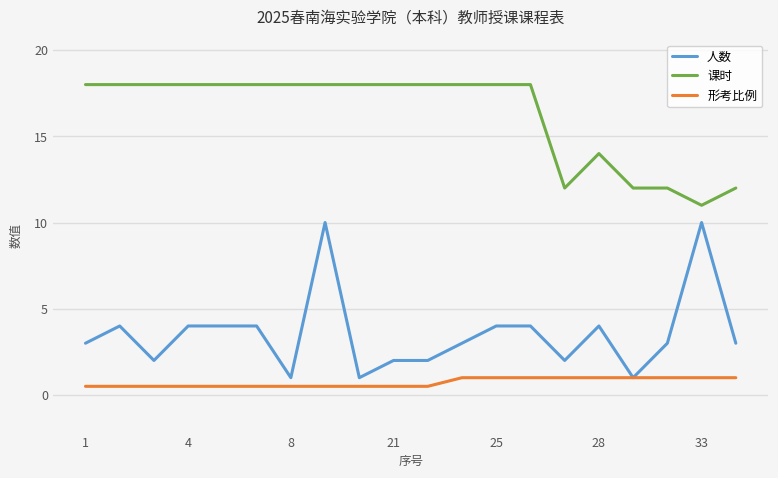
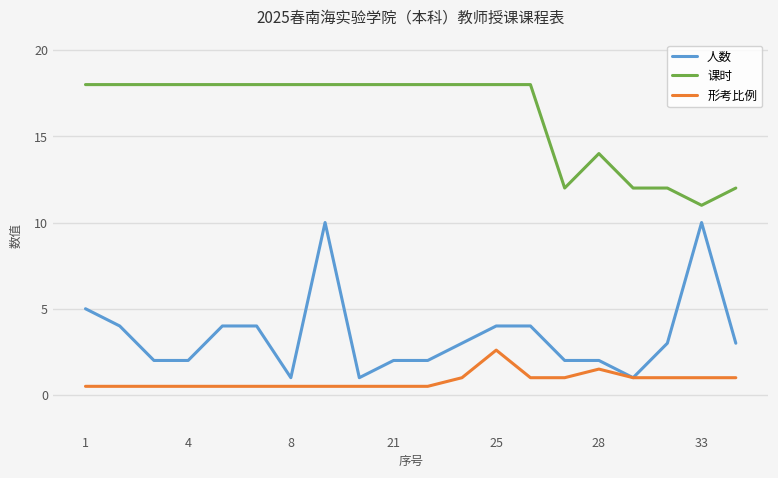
人数, 1: 3 -> 5
人数, 4: 4 -> 2
形考比例, 25: 1.0 -> 2.6
人数, 28: 4 -> 2
形考比例, 28: 1.0 -> 1.5
